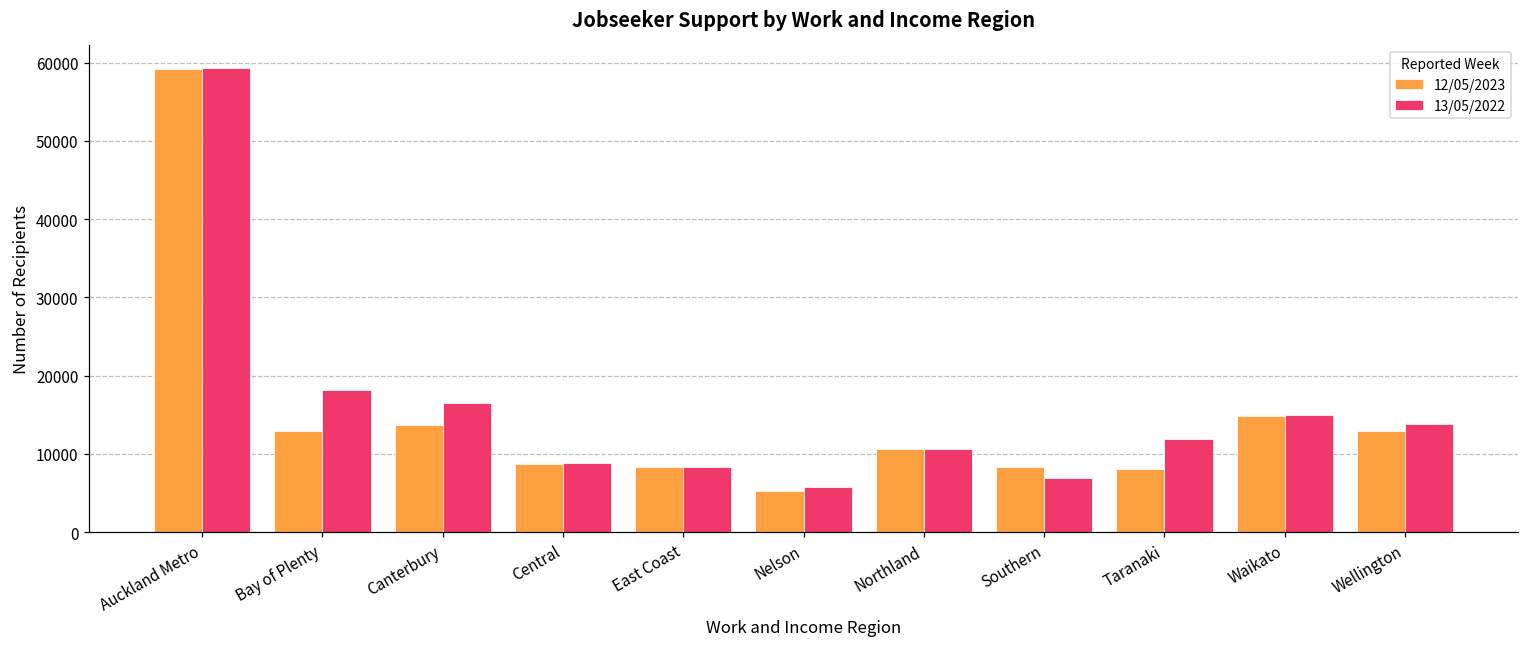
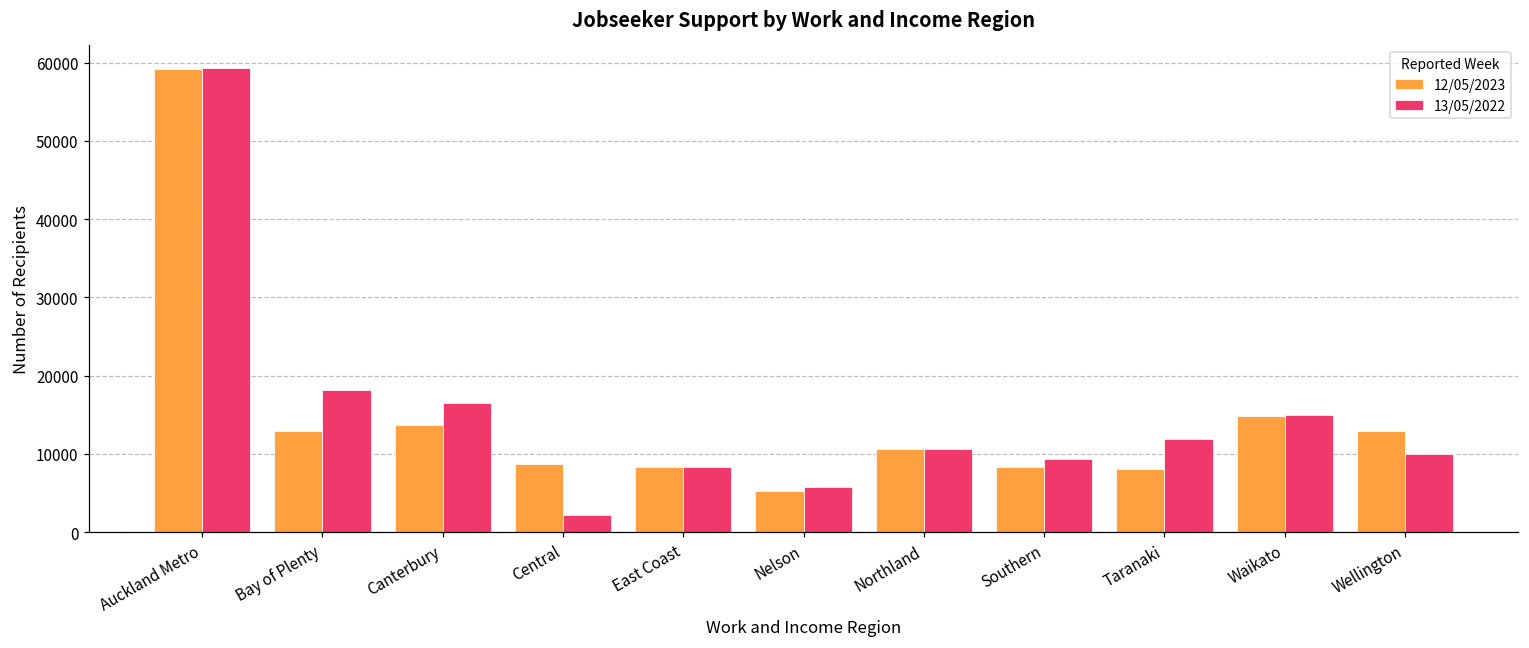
13/05/2022, Central: 9000 -> 2000
13/05/2022, Southern: 7000 -> 9000
13/05/2022, Wellington: 14000 -> 10000
